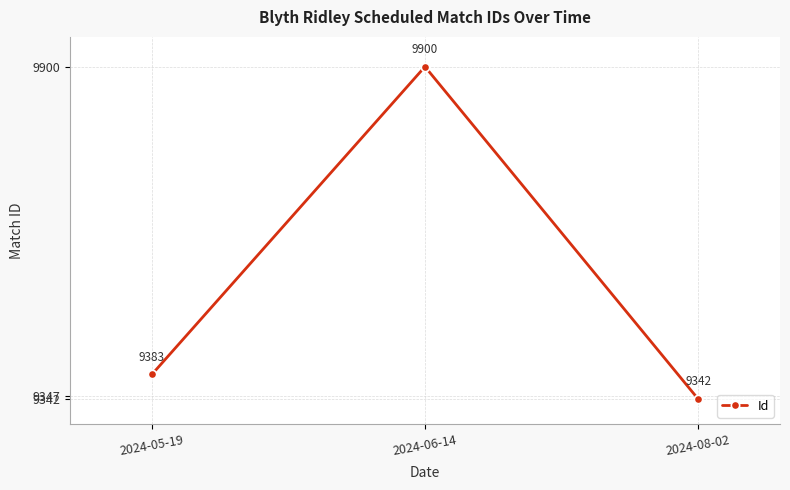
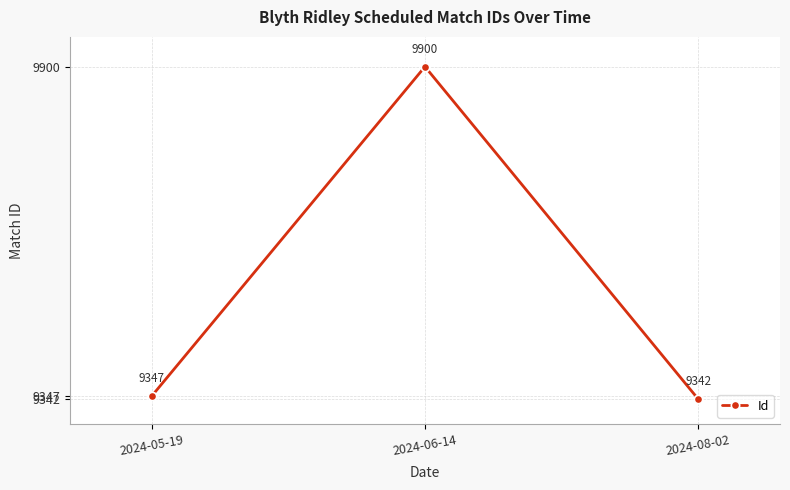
2024-05-19: 9383 -> 9347
